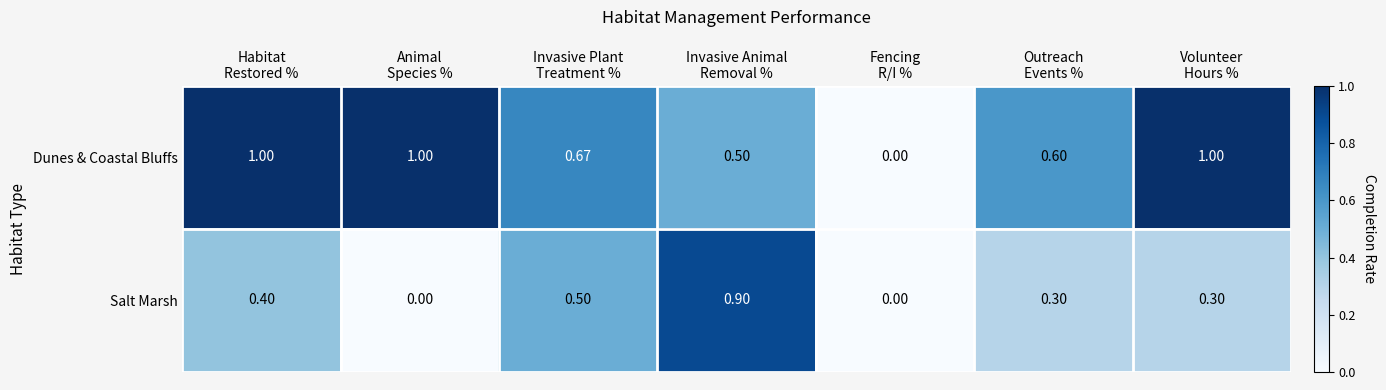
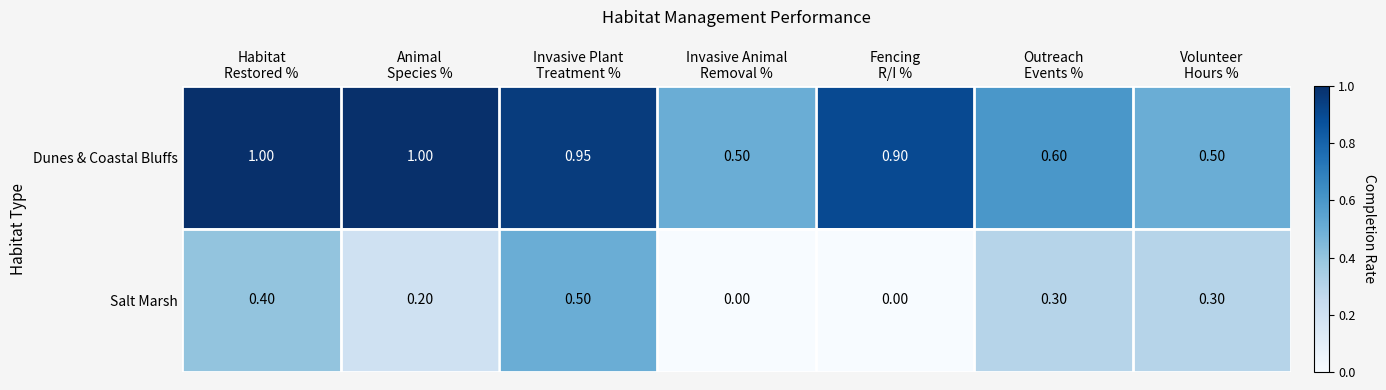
Dunes & Coastal Bluffs, Invasive Plant Treatment %: 0.67 -> 0.95
Dunes & Coastal Bluffs, Fencing R/I %: 0.00 -> 0.90
Dunes & Coastal Bluffs, Volunteer Hours %: 1.00 -> 0.50
Salt Marsh, Animal Species %: 0.00 -> 0.20
Salt Marsh, Invasive Animal Removal %: 0.90 -> 0.00
